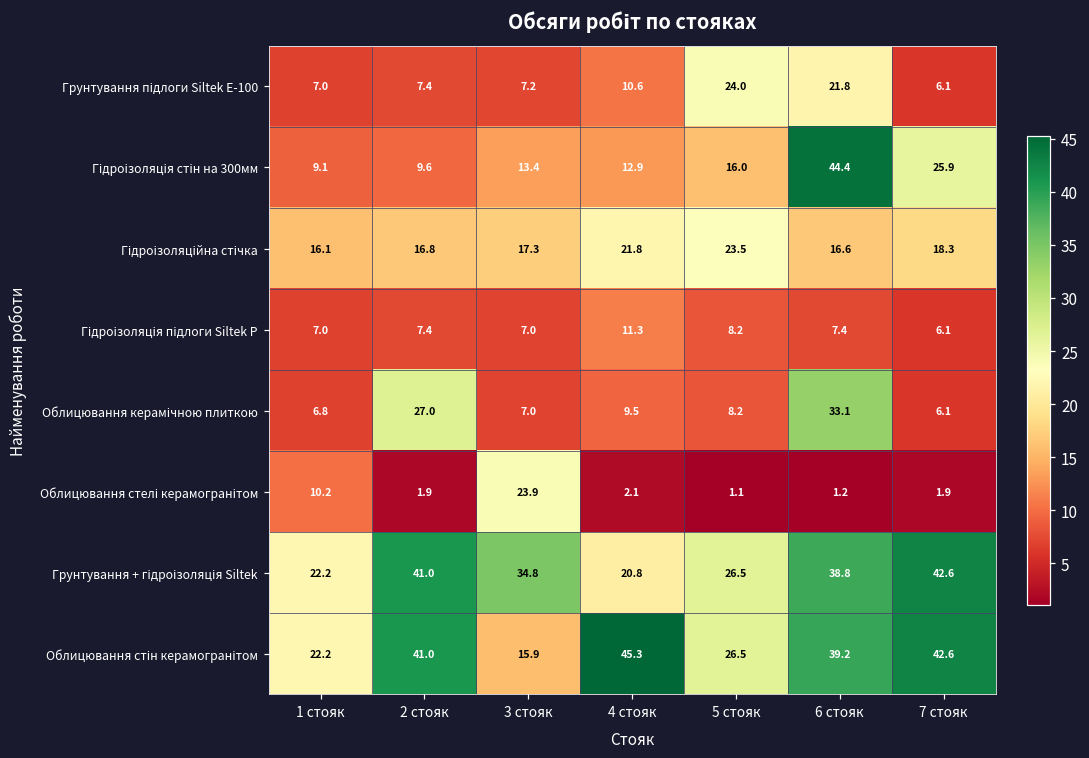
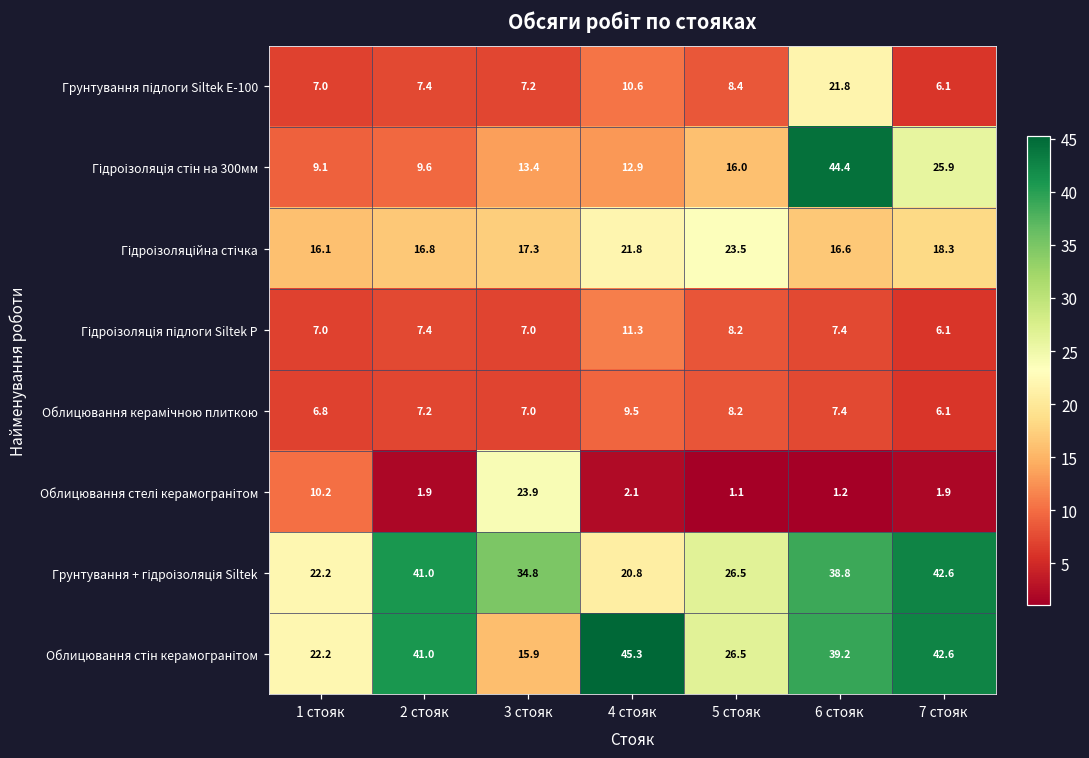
Грунтування підлоги Siltek Е-100, 5 стояк: 24.0 -> 8.4
Облицювання керамічною плиткою, 2 стояк: 27.0 -> 7.2
Облицювання керамічною плиткою, 6 стояк: 33.1 -> 7.4
